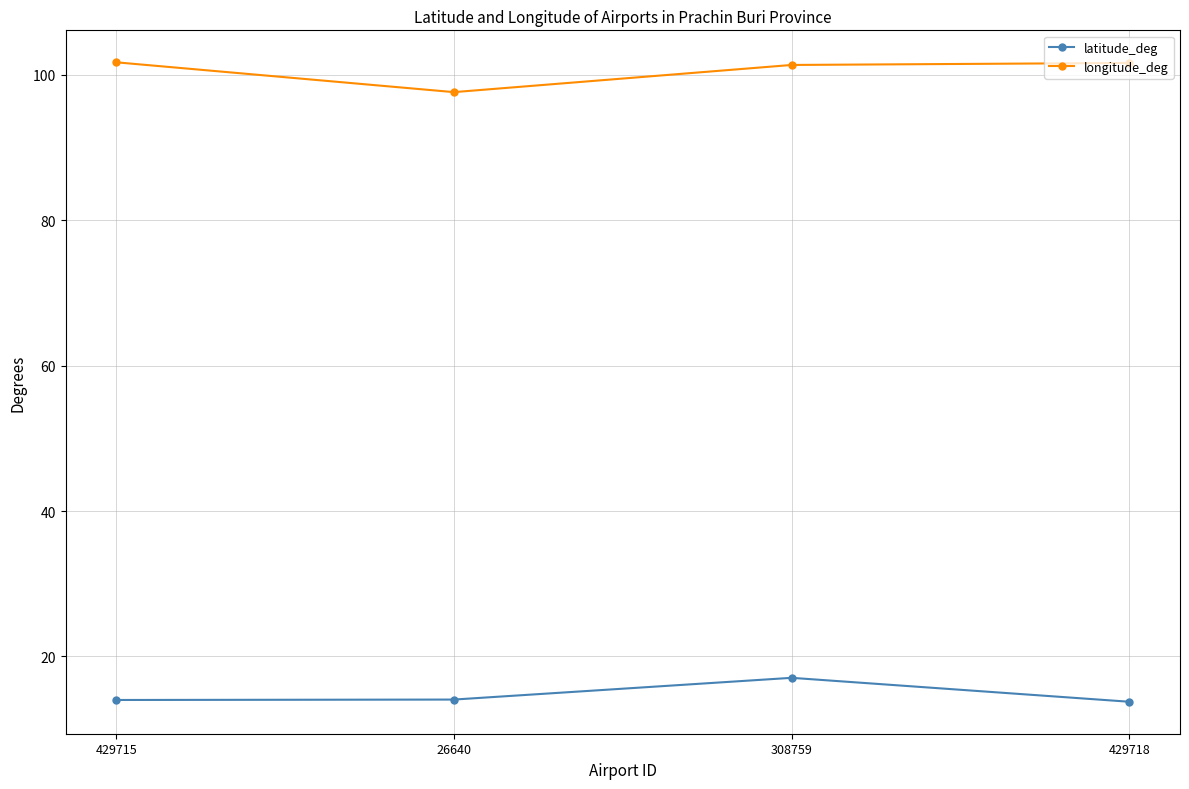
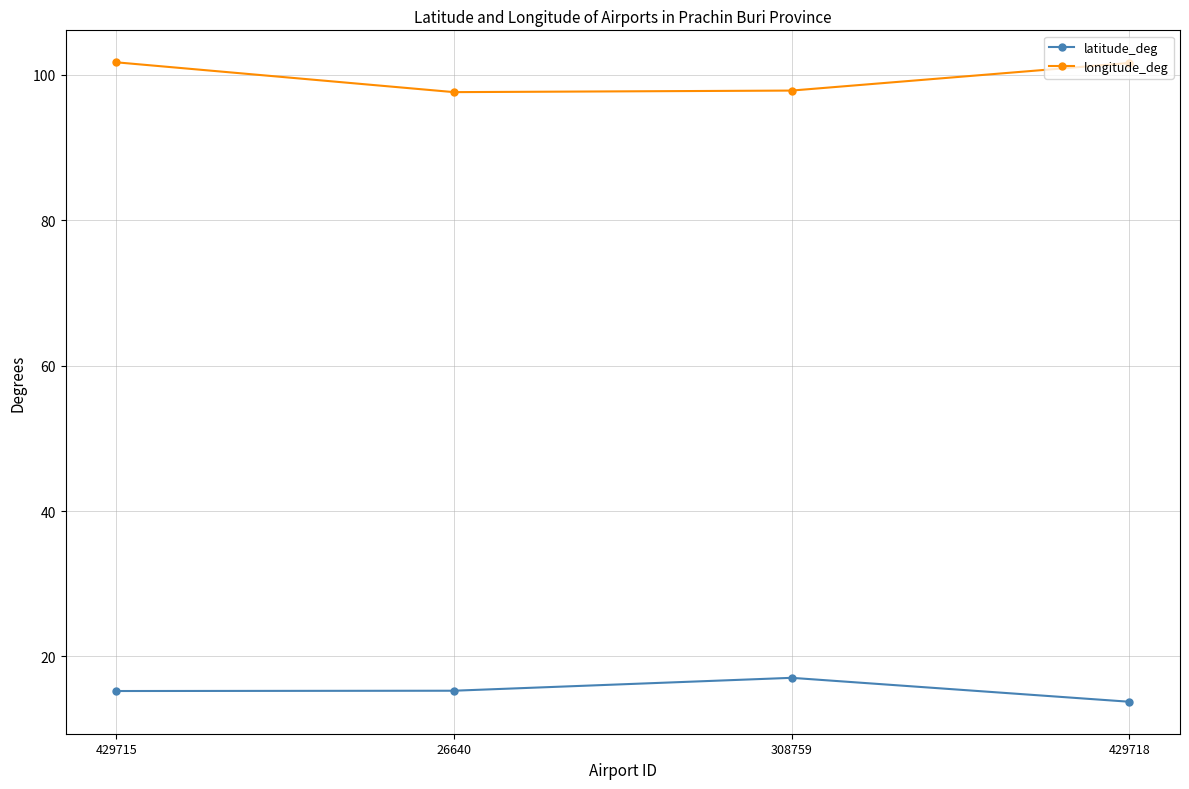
latitude_deg, 429715: 14 -> 15
latitude_deg, 26640: 14 -> 15
longitude_deg, 308759: 101 -> 98
